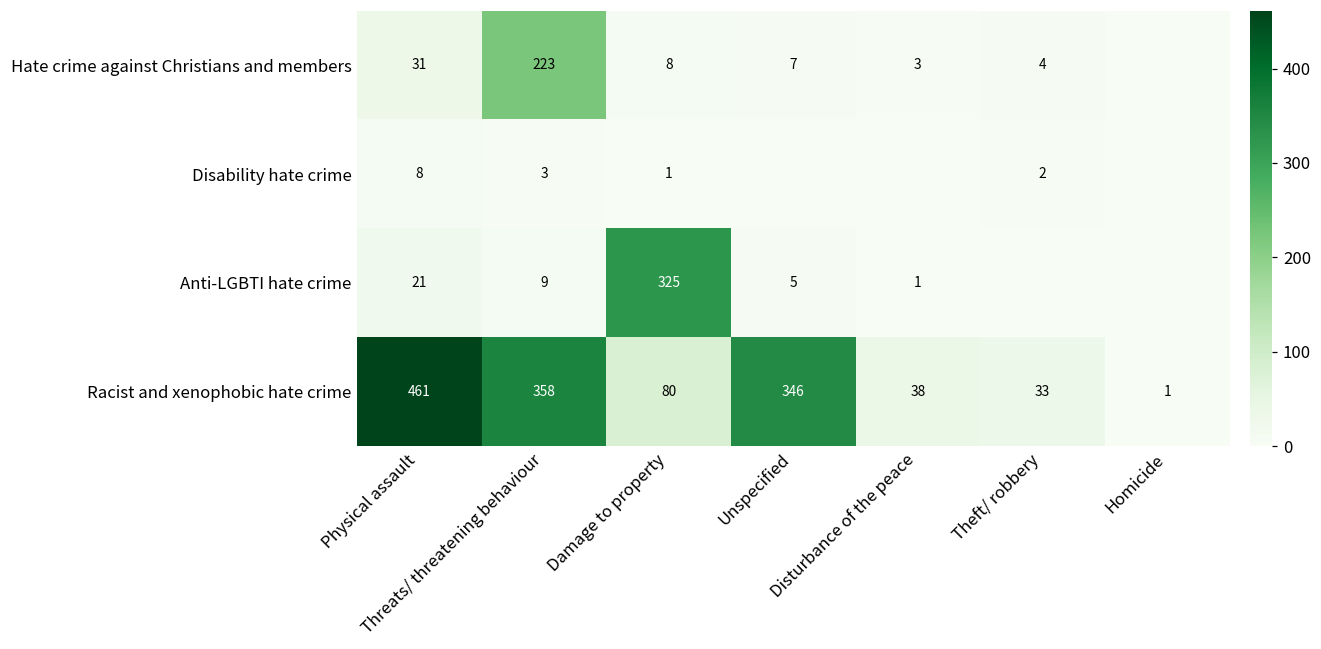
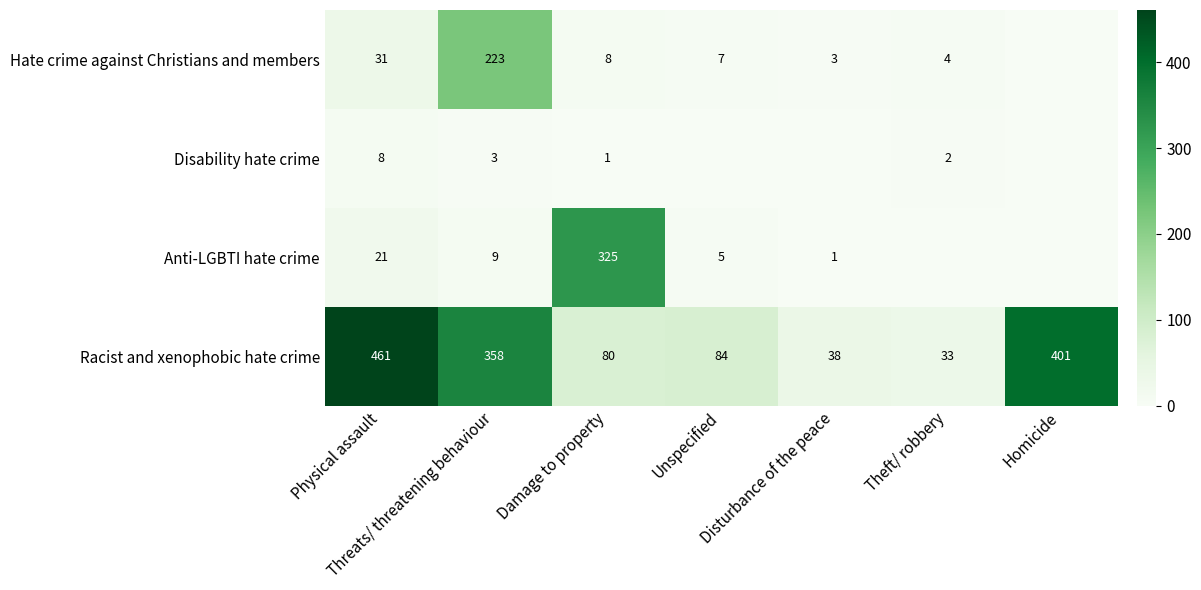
Racist and xenophobic hate crime, Unspecified: 346 -> 84
Racist and xenophobic hate crime, Homicide: 1 -> 401
